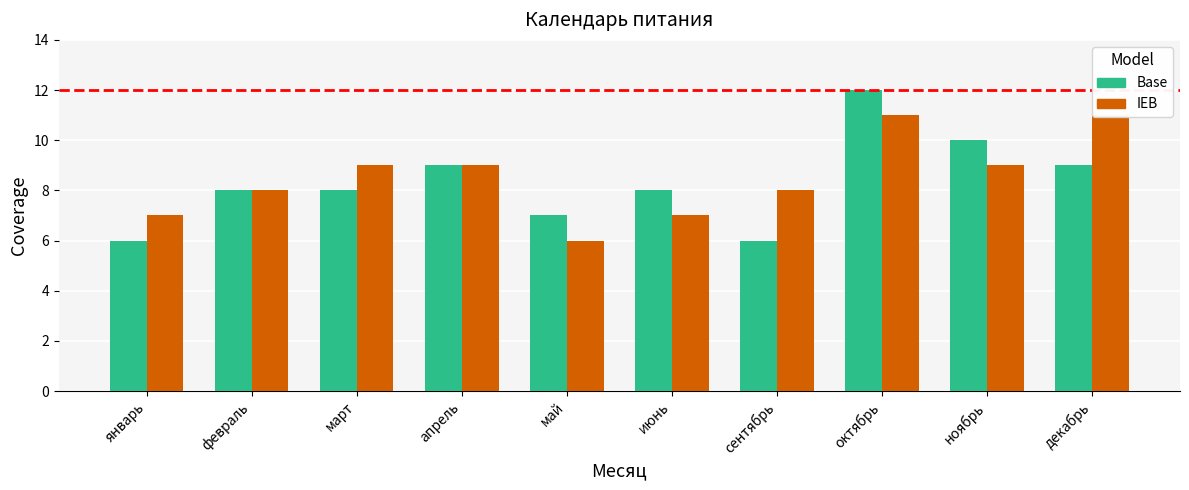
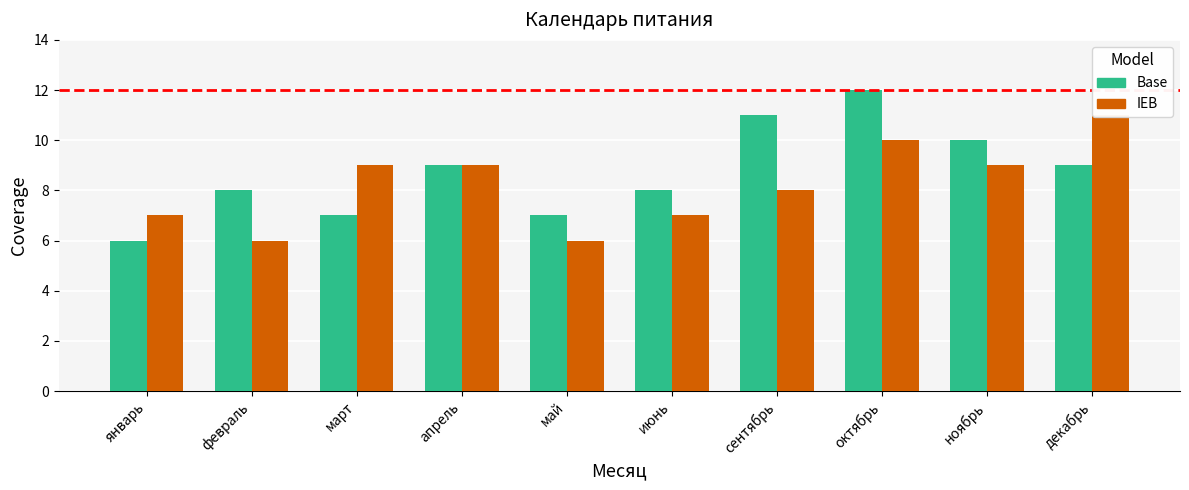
IEB, февраль: 8 -> 6
Base, март: 8 -> 7
Base, сентябрь: 6 -> 11
IEB, октябрь: 11 -> 10
